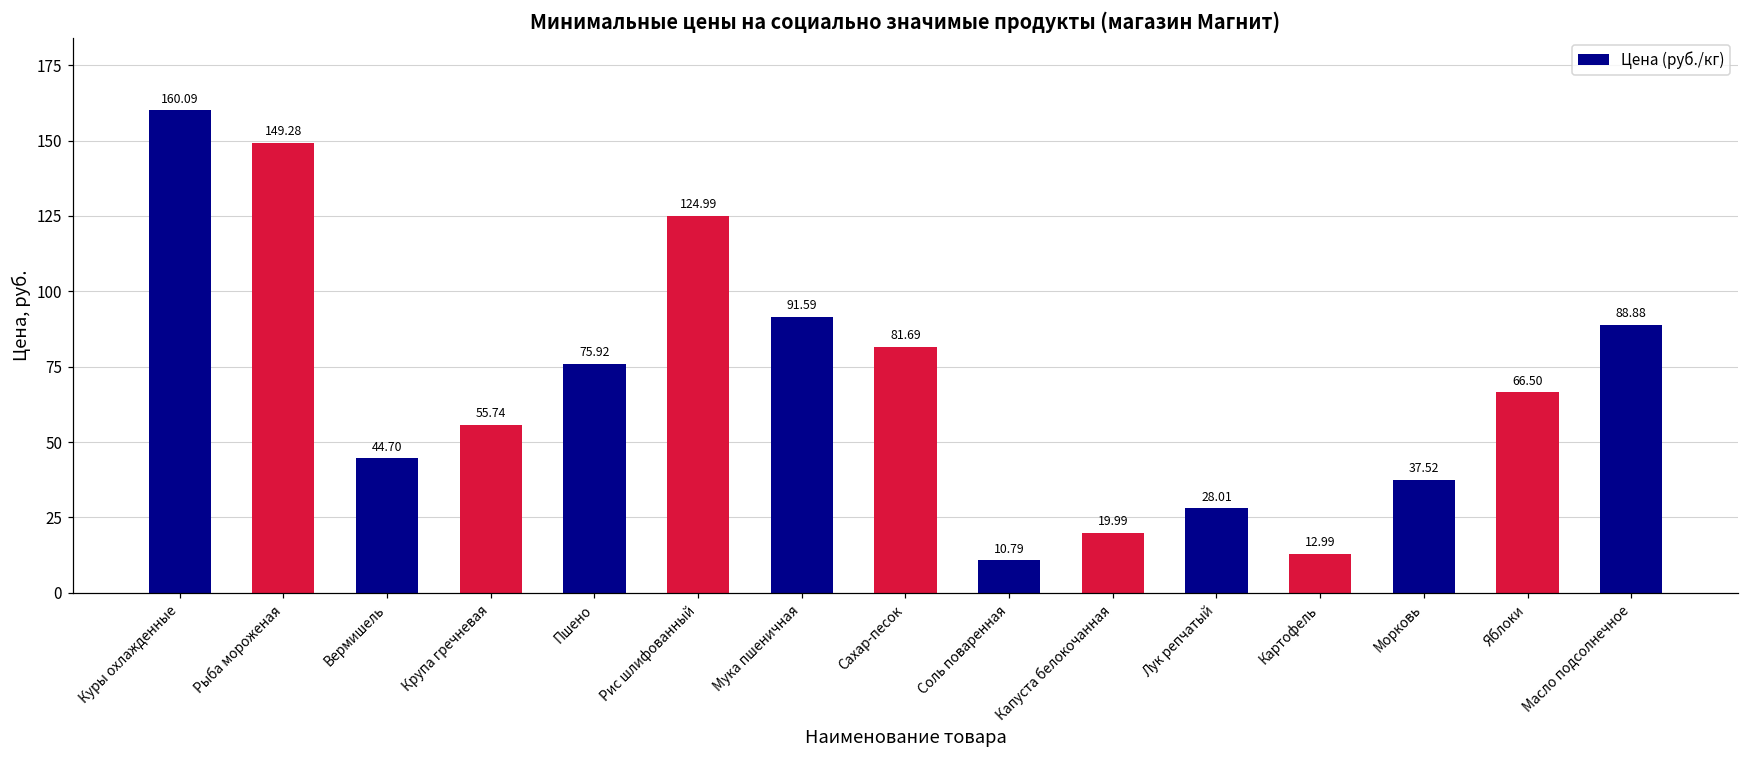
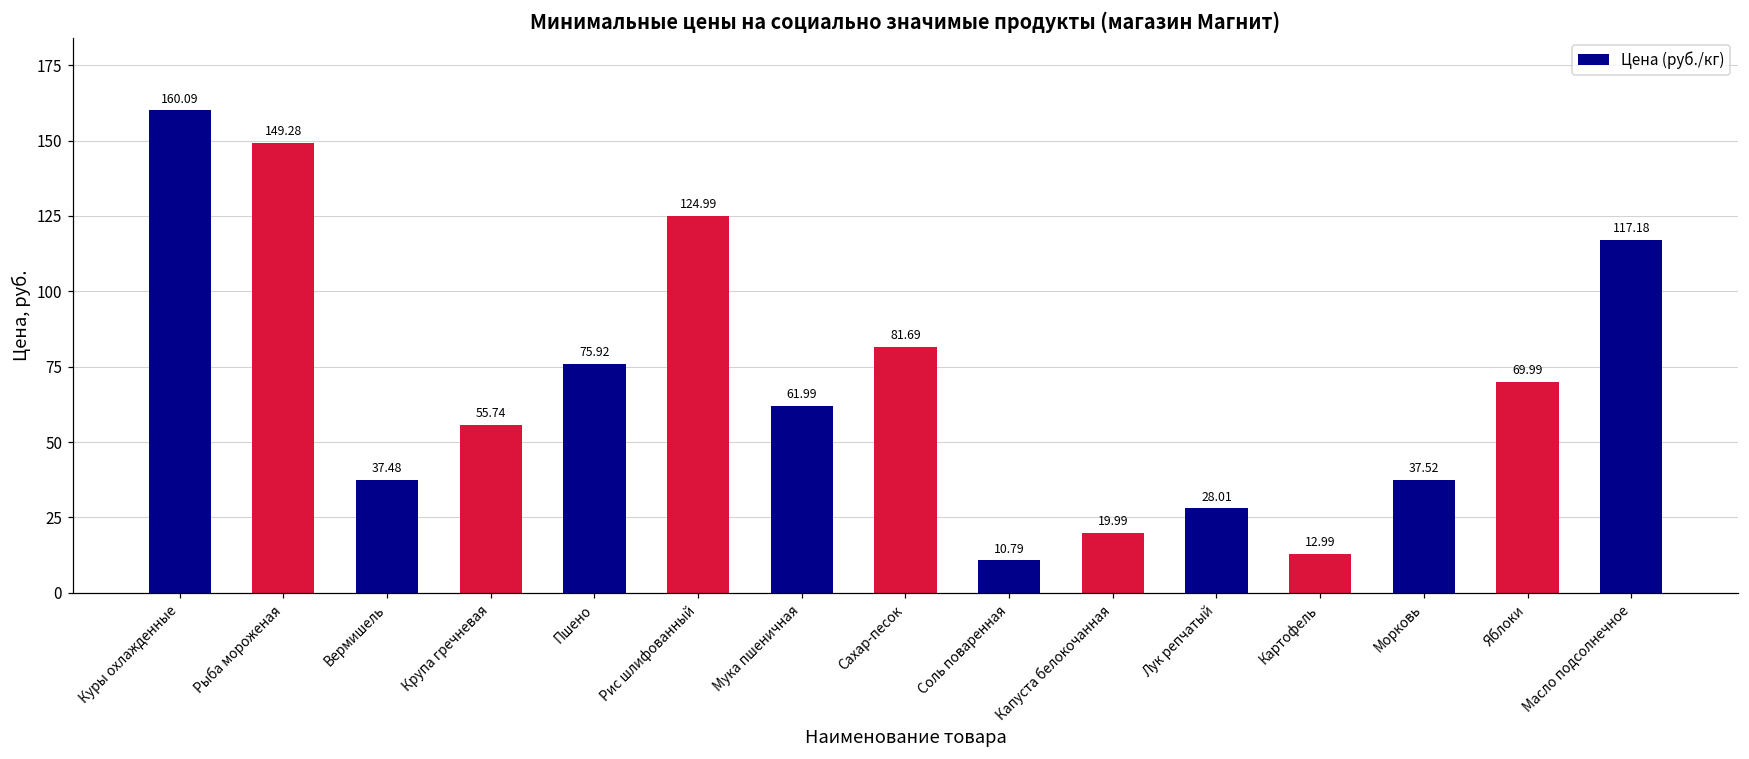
Вермишель: 44.70 -> 37.48
Мука пшеничная: 91.59 -> 61.99
Яблоки: 66.50 -> 69.99
Масло подсолнечное: 88.88 -> 117.18
